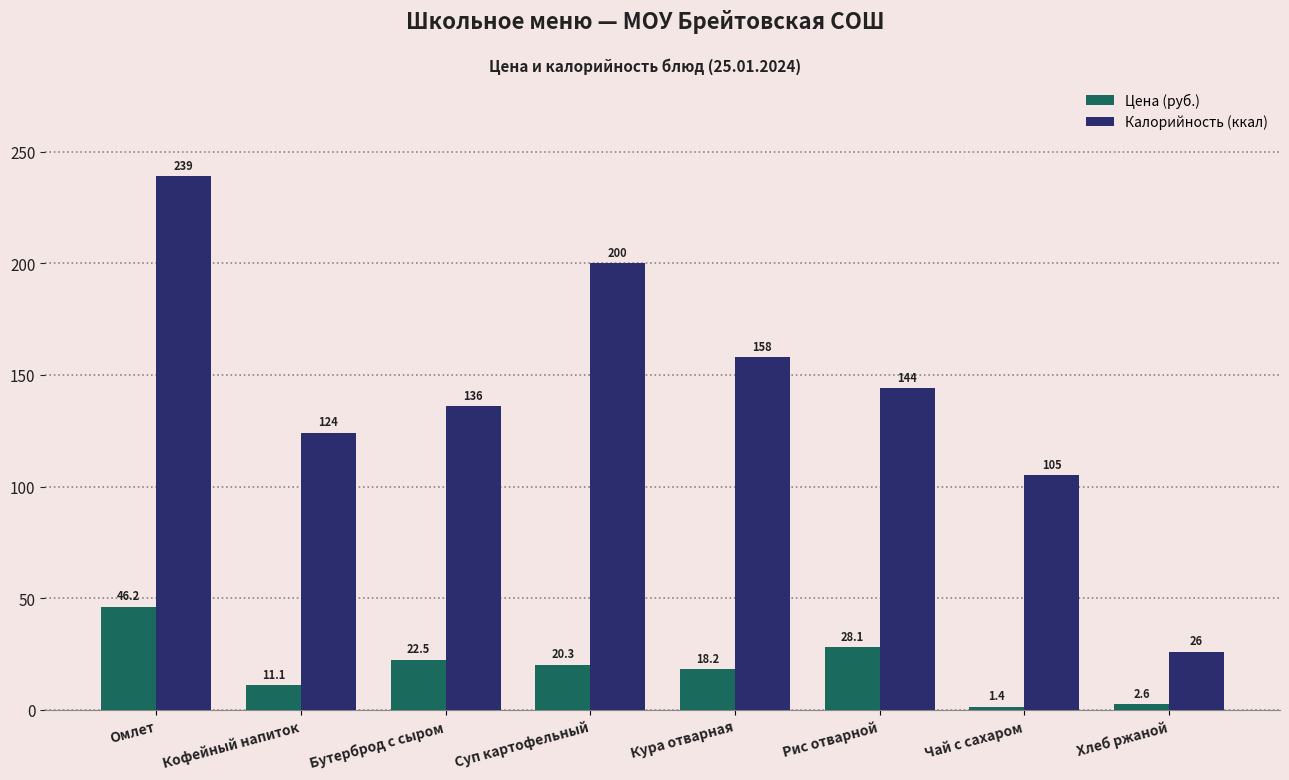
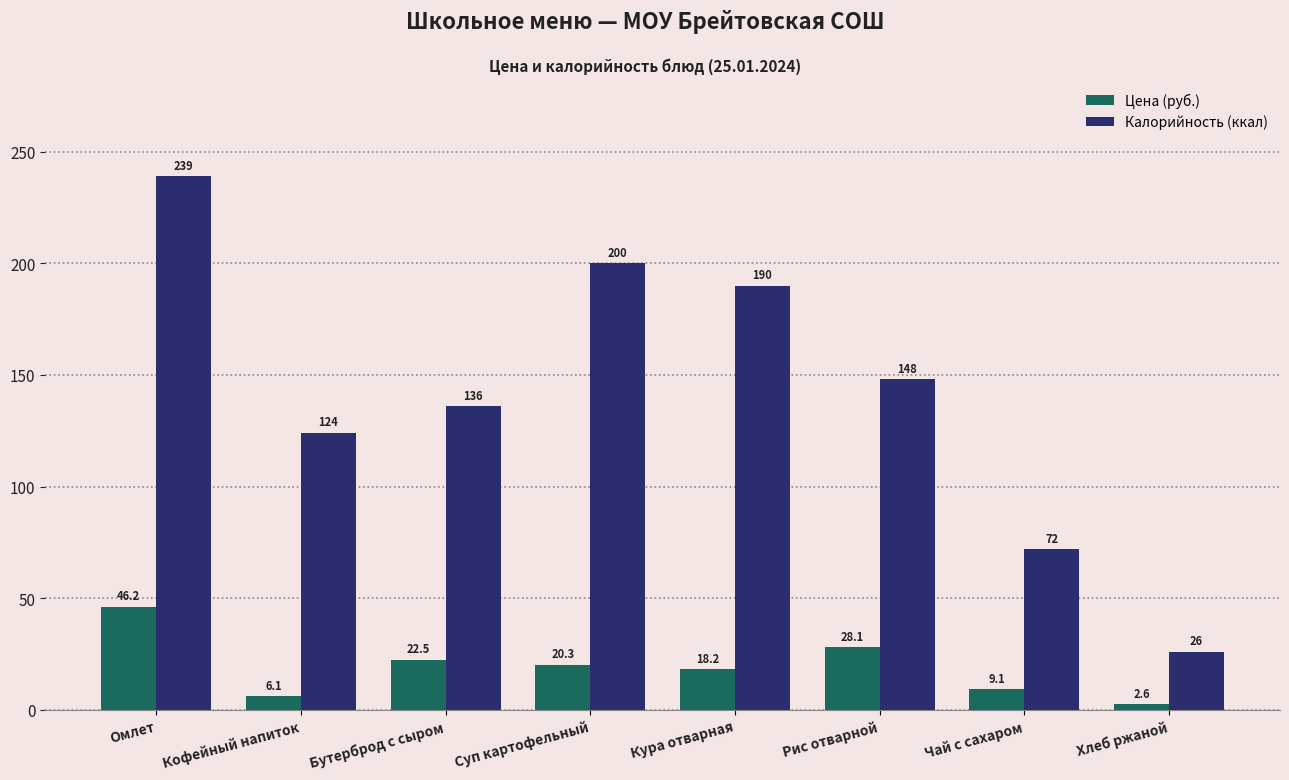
Цена (руб.), Кофейный напиток: 11.1 -> 6.1
Калорийность (ккал), Кура отварная: 158 -> 190
Калорийность (ккал), Рис отварной: 144 -> 148
Цена (руб.), Чай с сахаром: 1.4 -> 9.1
Калорийность (ккал), Чай с сахаром: 105 -> 72
